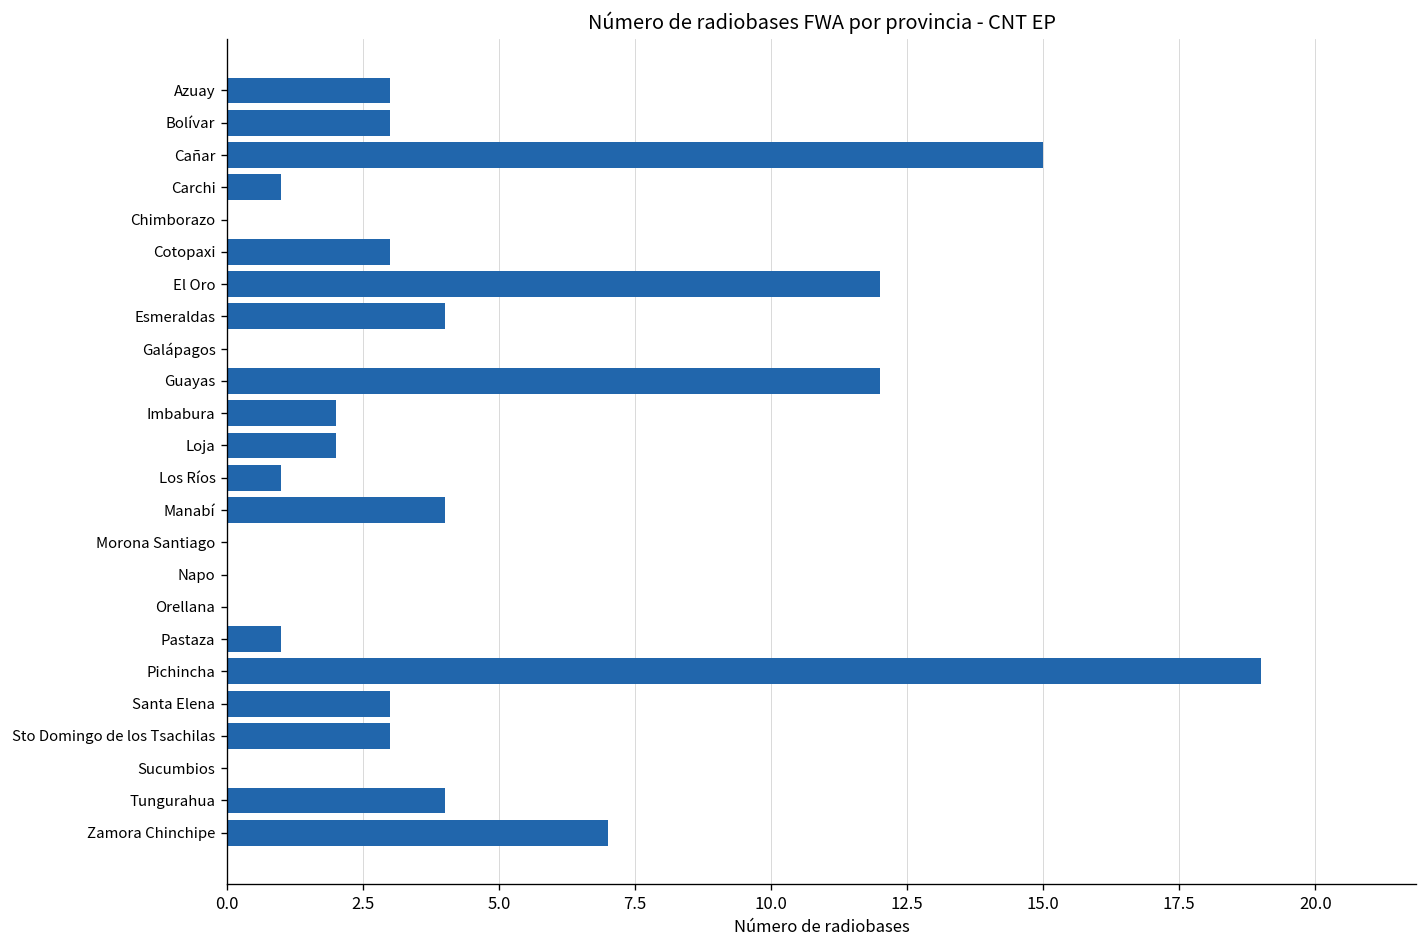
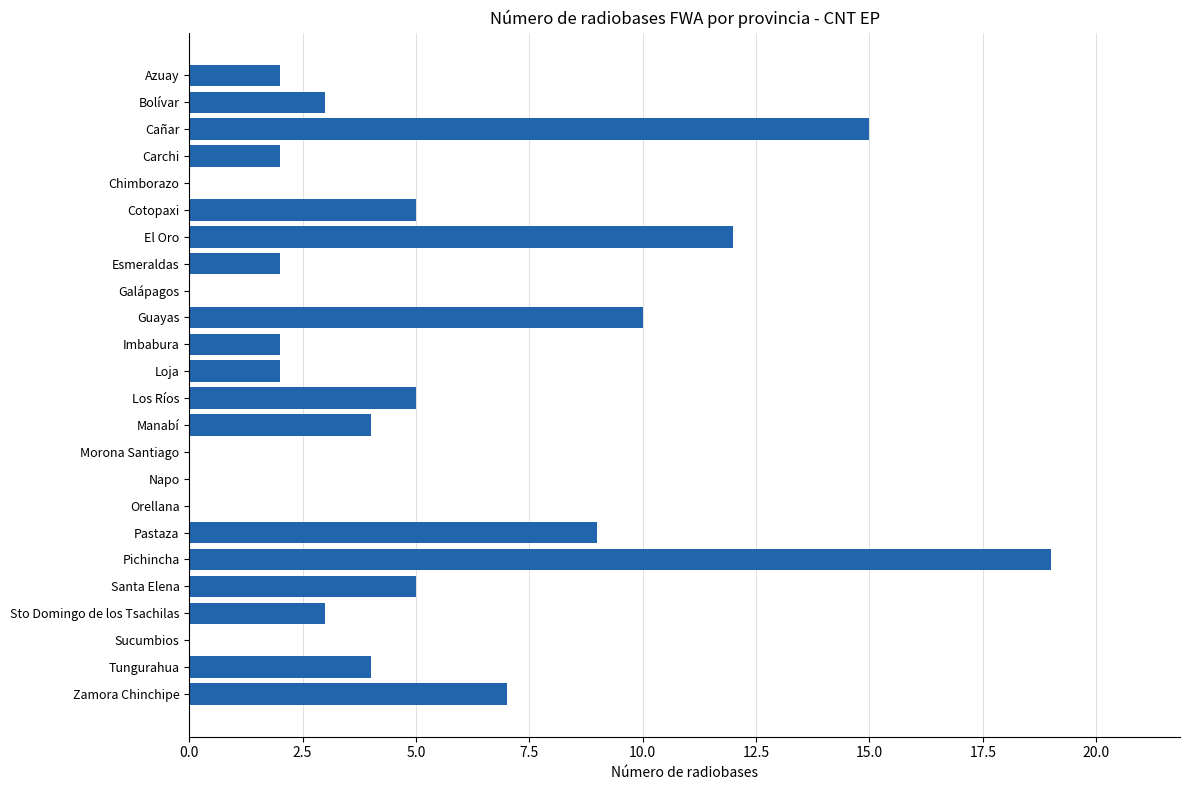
Azuay: 3 -> 2
Carchi: 1 -> 2
Cotopaxi: 3 -> 5
Esmeraldas: 4 -> 2
Guayas: 12 -> 10
Los Ríos: 1 -> 5
Pastaza: 1 -> 9
Santa Elena: 3 -> 5
